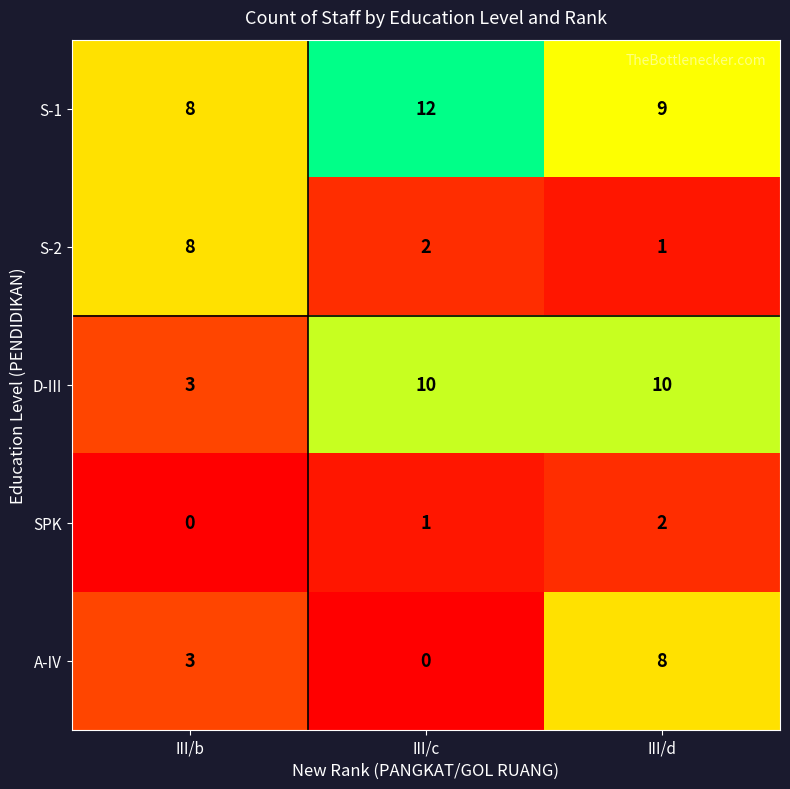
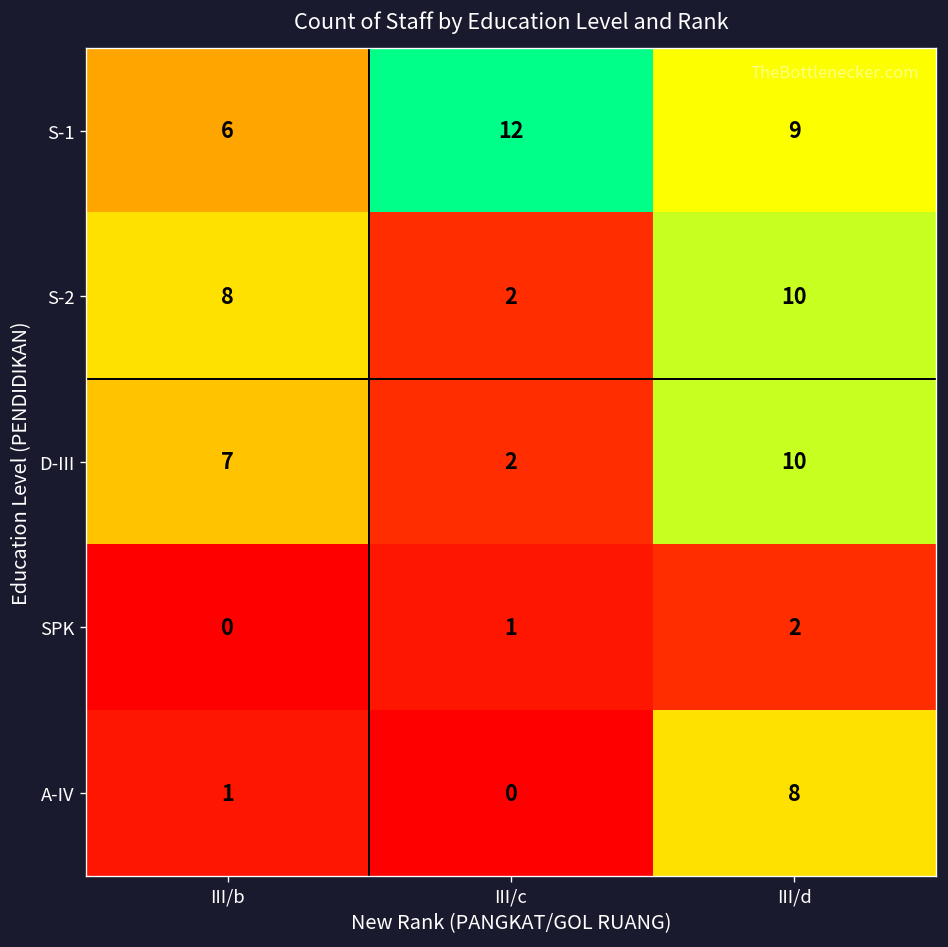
S-1, III/b: 8 -> 6
S-2, III/d: 1 -> 10
D-III, III/b: 3 -> 7
D-III, III/c: 10 -> 2
A-IV, III/b: 3 -> 1
